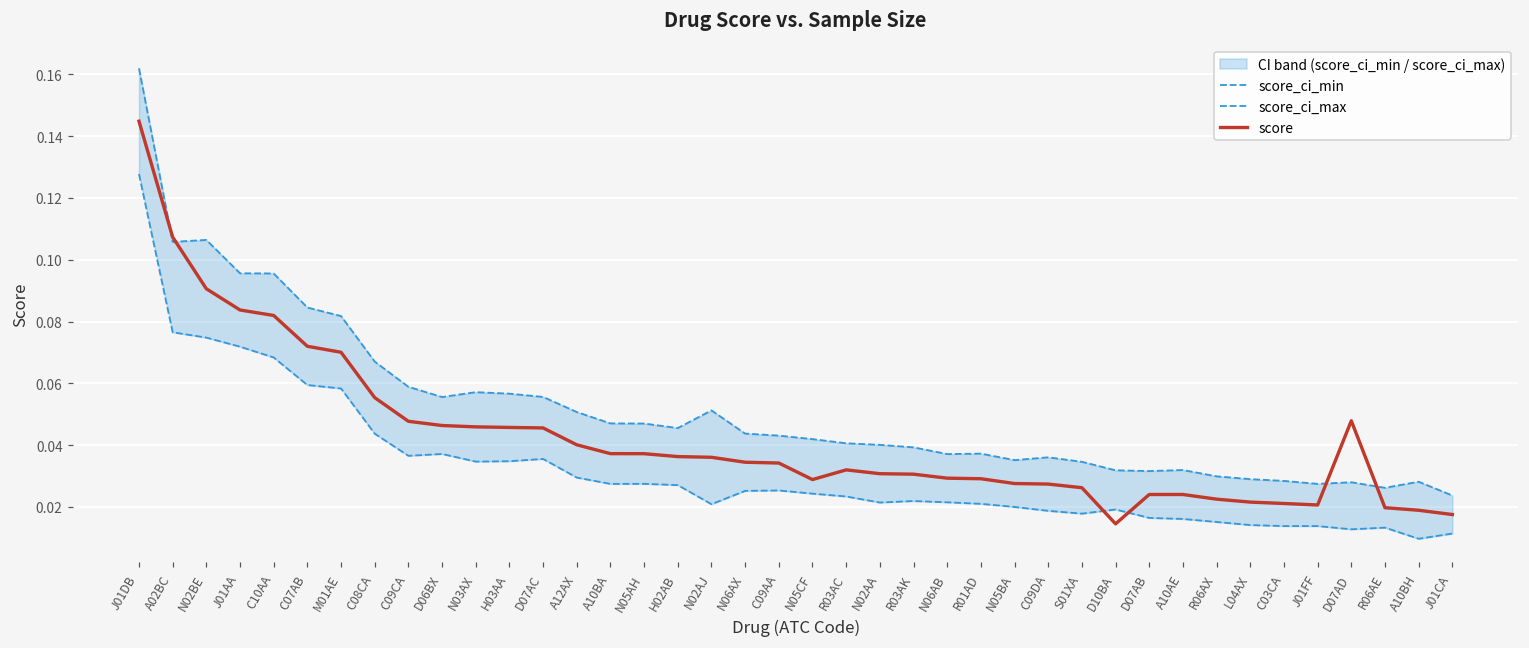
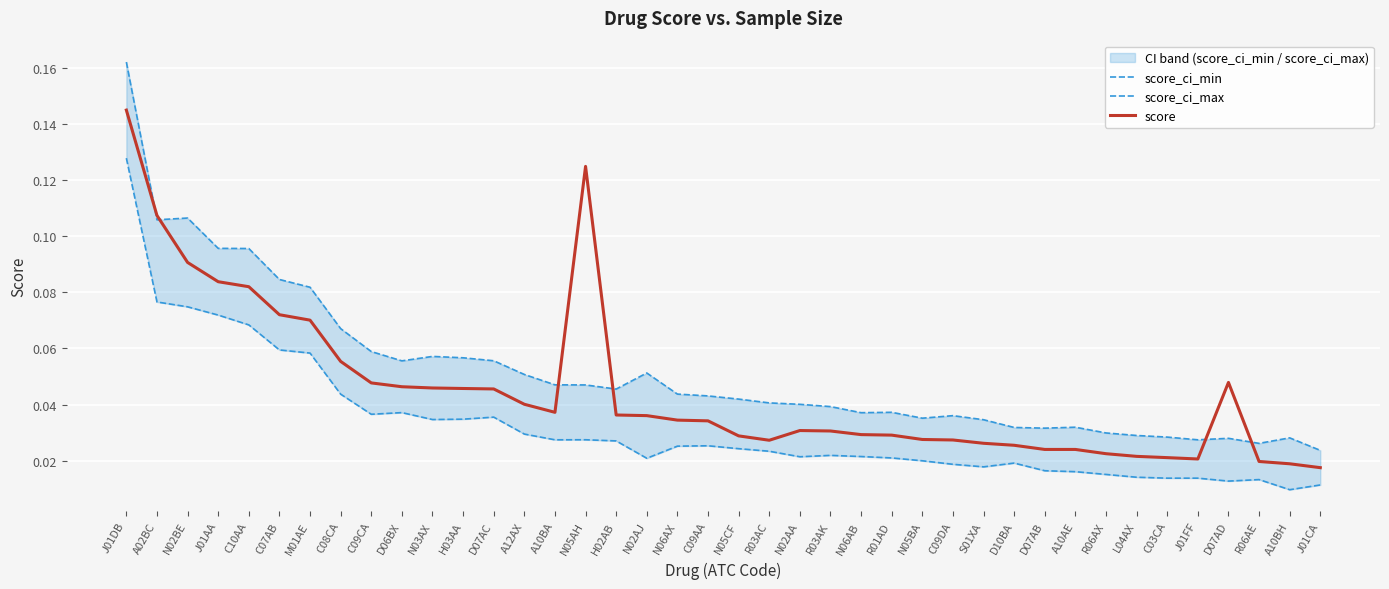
score, N05AH: 0.037 -> 0.125
score, R03AC: 0.032 -> 0.027
score, D10BA: 0.015 -> 0.026
